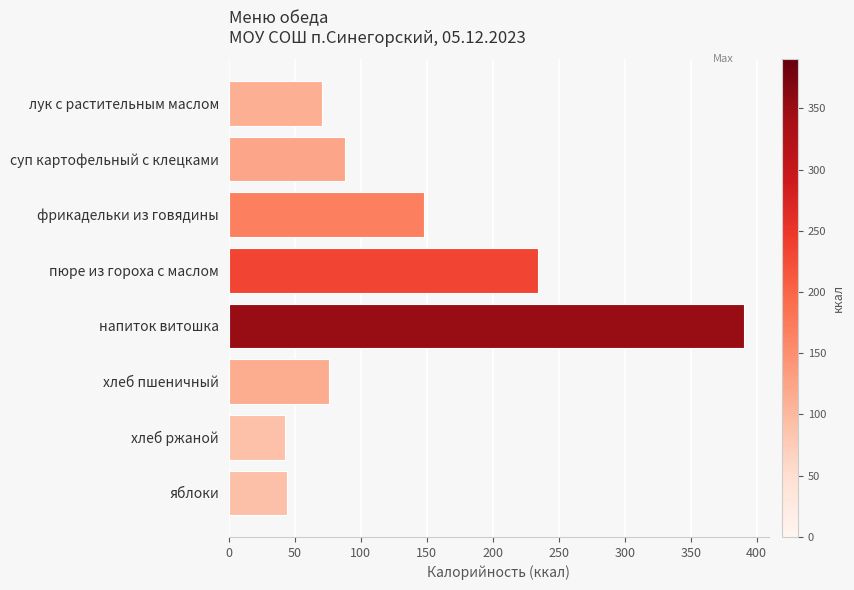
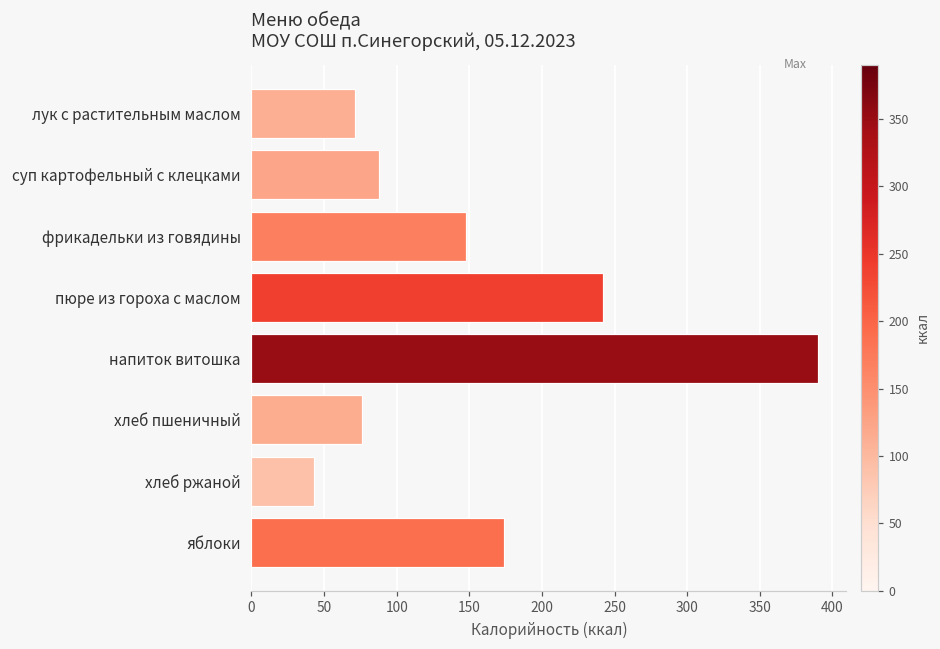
пюре из гороха с маслом: 234 -> 242
яблоки: 44 -> 174
